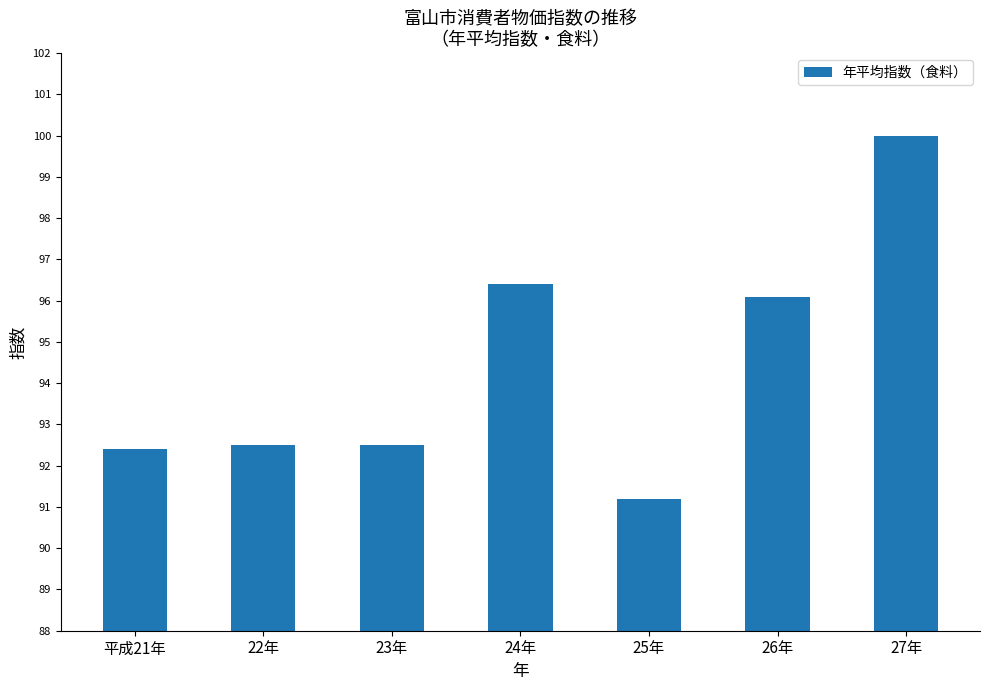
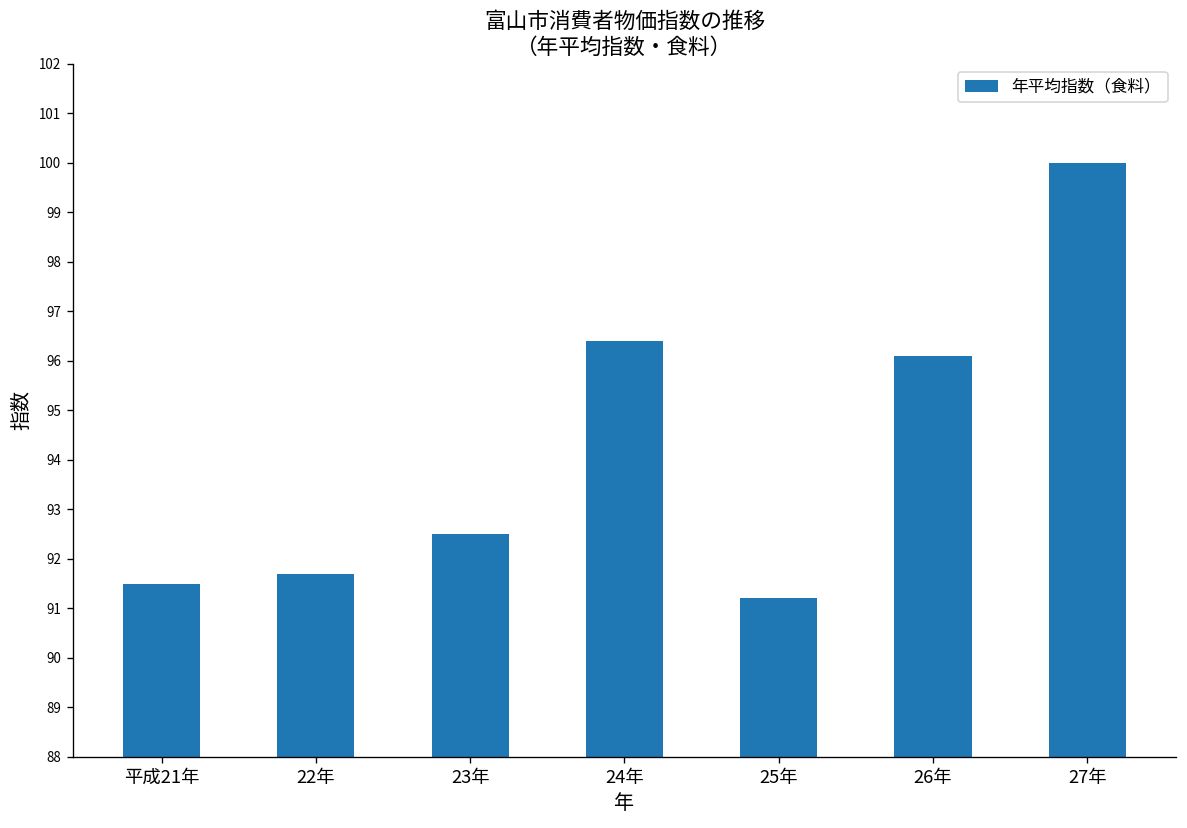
平成21年: 92.4 -> 91.5
22年: 92.5 -> 91.7
